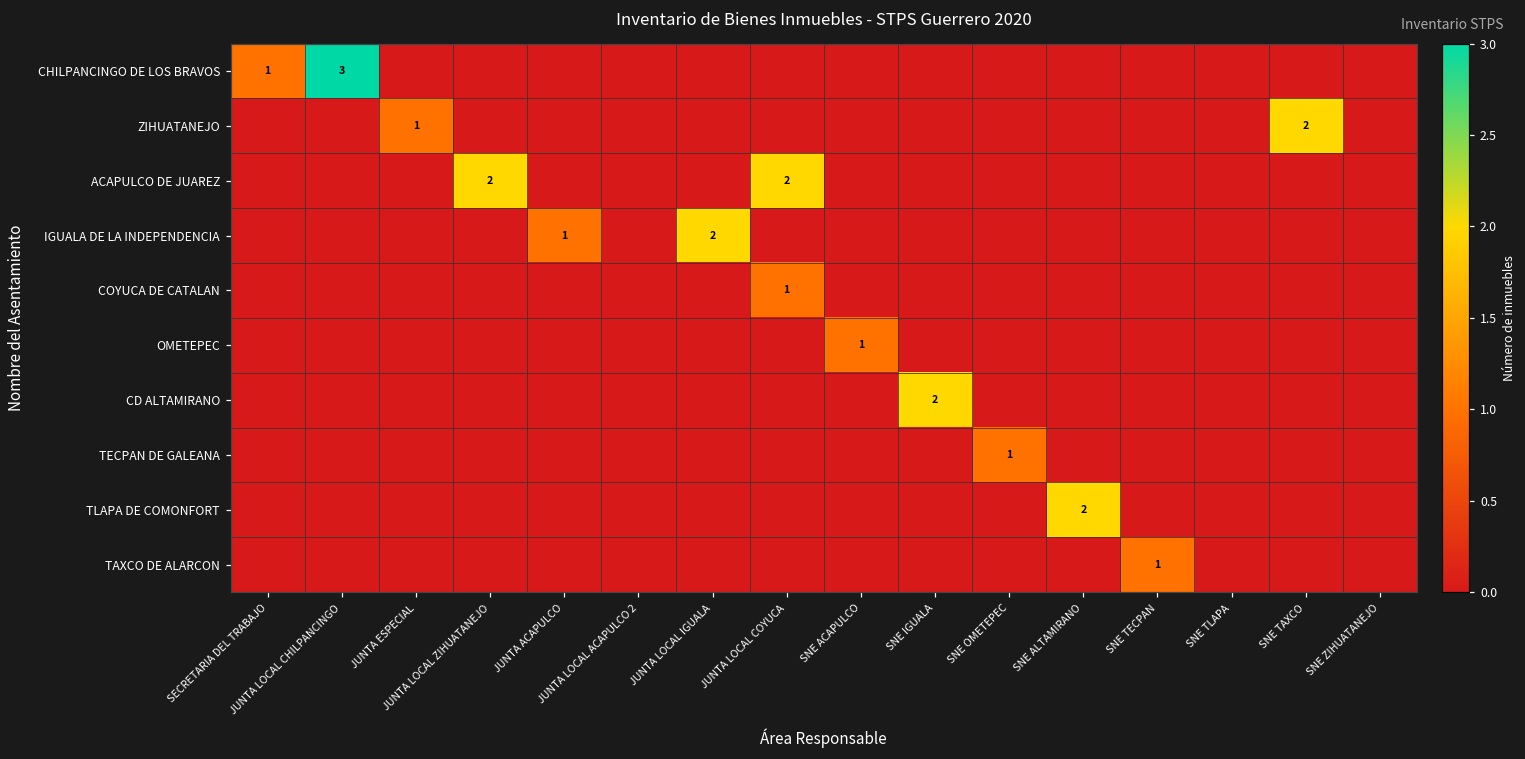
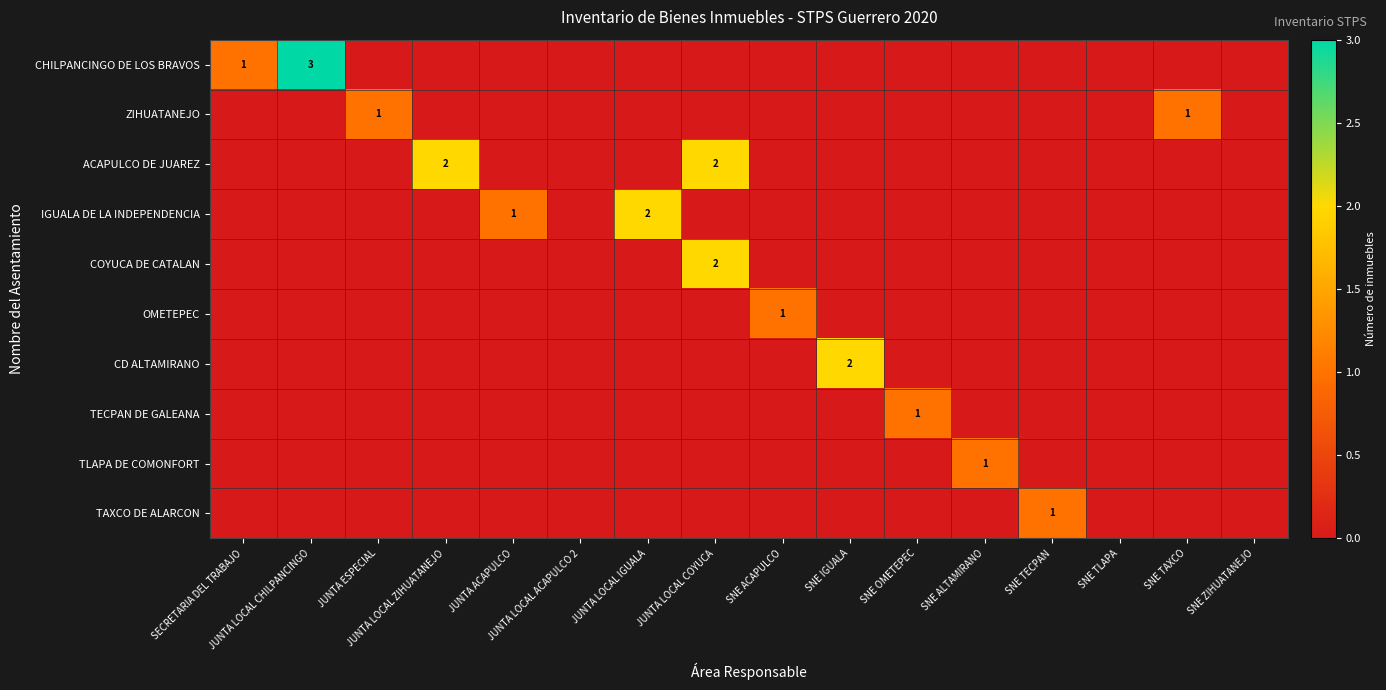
ZIHUATANEJO, SNE TAXCO: 2 -> 1
COYUCA DE CATALAN, JUNTA LOCAL COYUCA: 1 -> 2
TLAPA DE COMONFORT, SNE ALTAMIRANO: 2 -> 1
